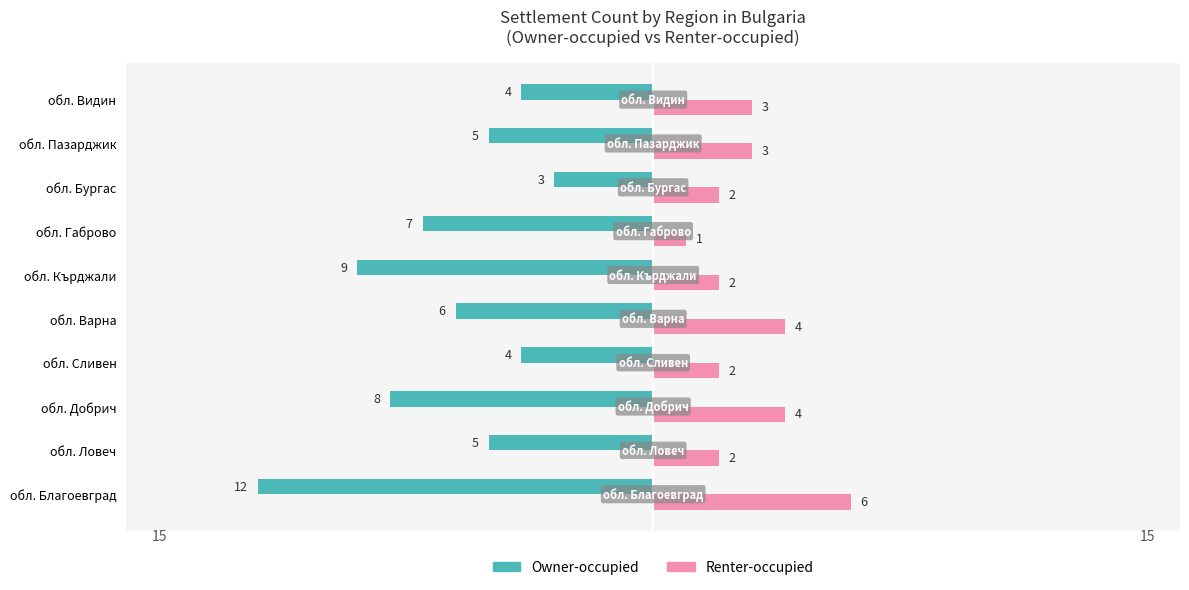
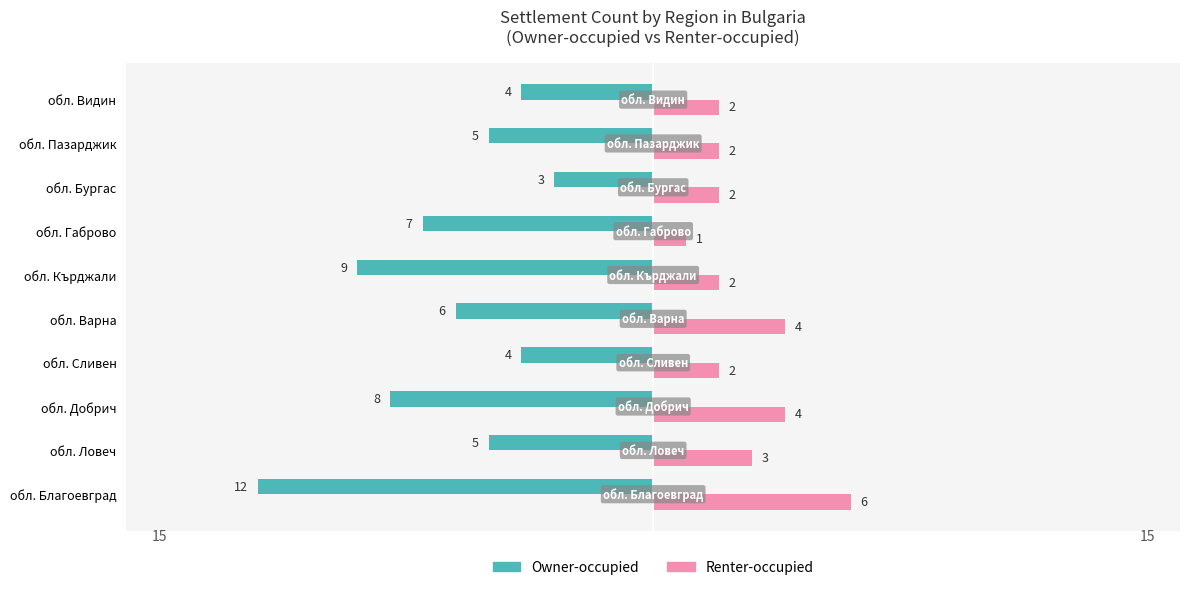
Renter-occupied, обл. Видин: 3 -> 2
Renter-occupied, обл. Пазарджик: 3 -> 2
Renter-occupied, обл. Ловеч: 2 -> 3
